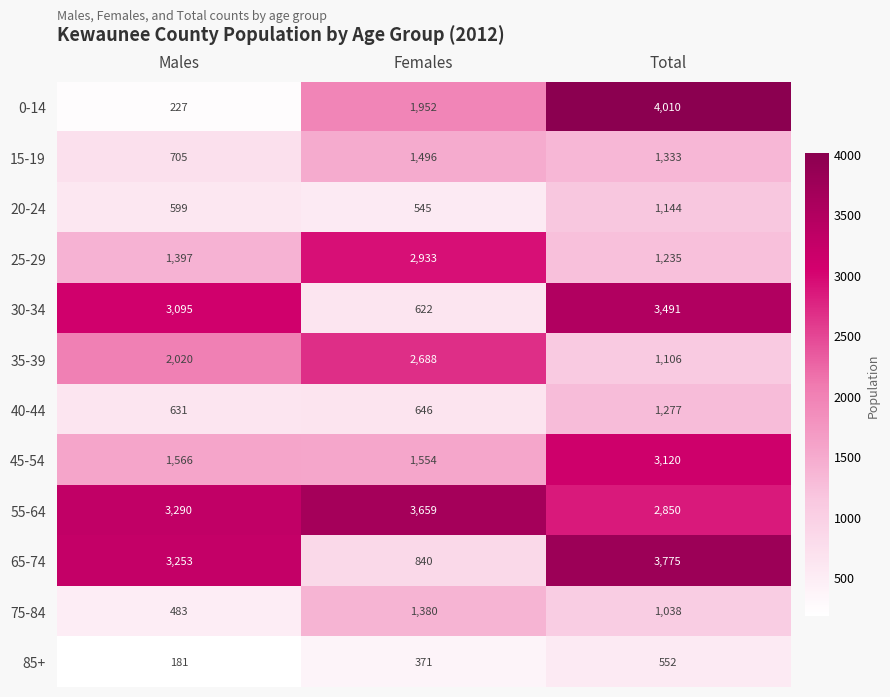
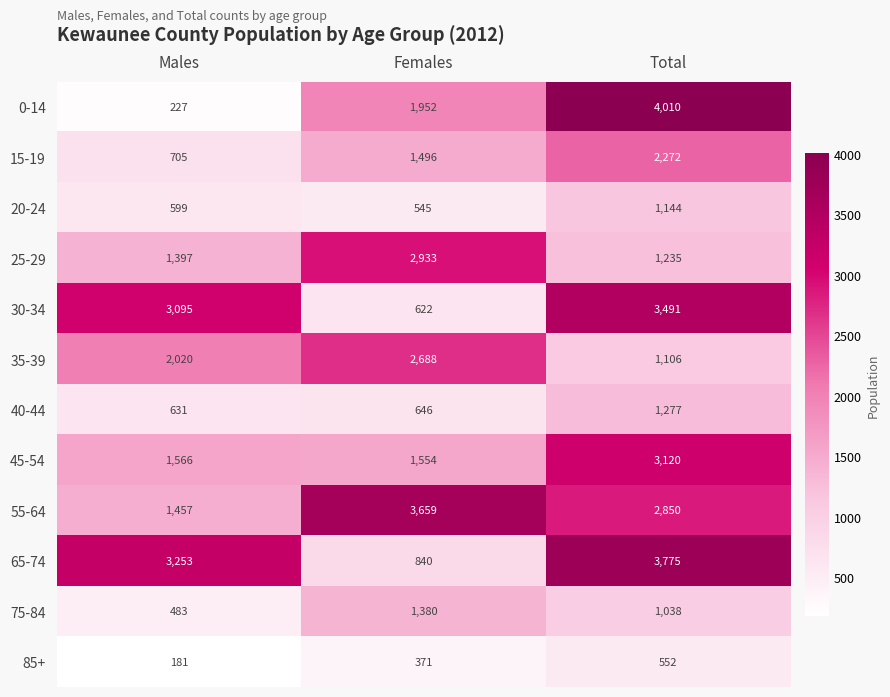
15-19, Total: 1,333 -> 2,272
55-64, Males: 3,290 -> 1,457
